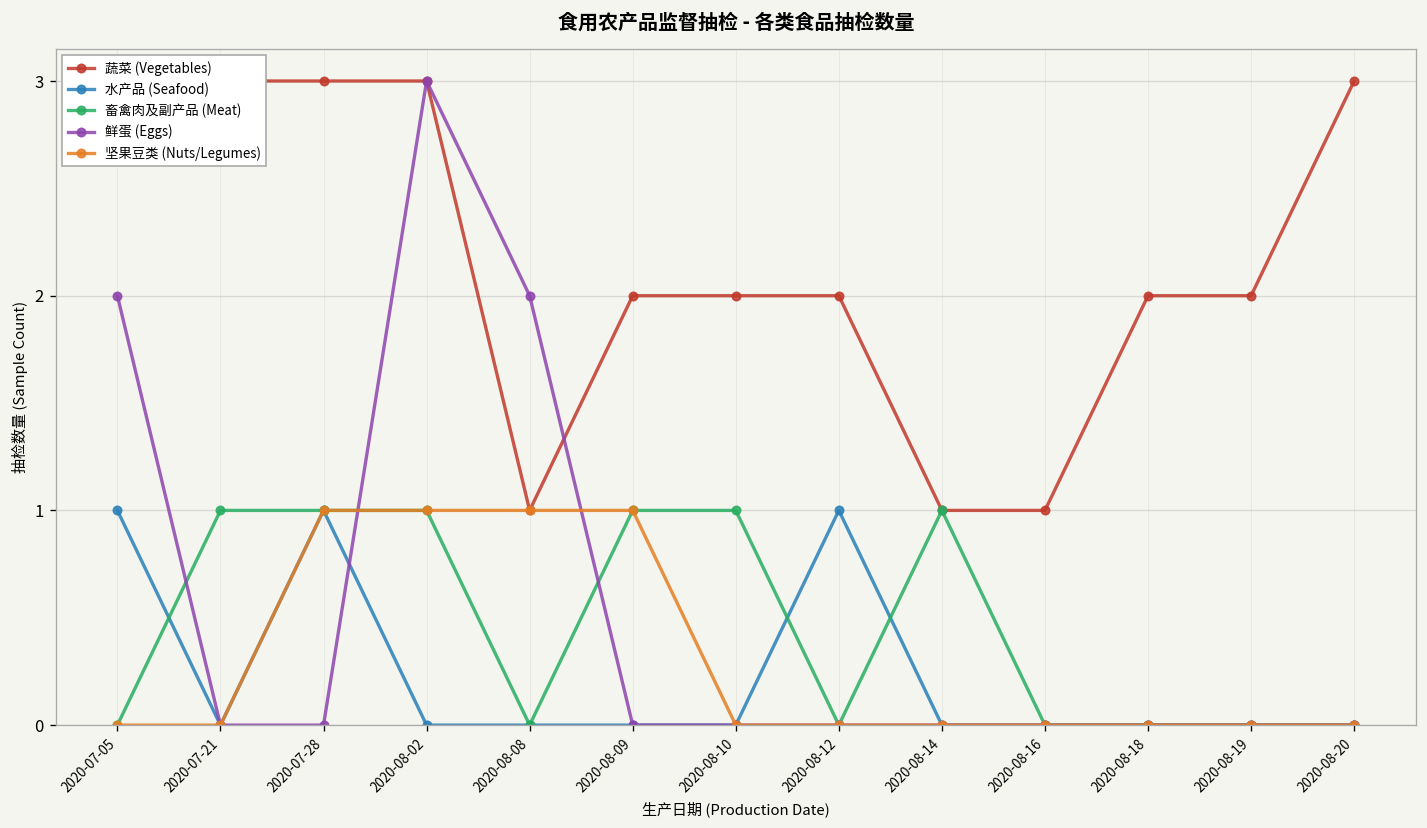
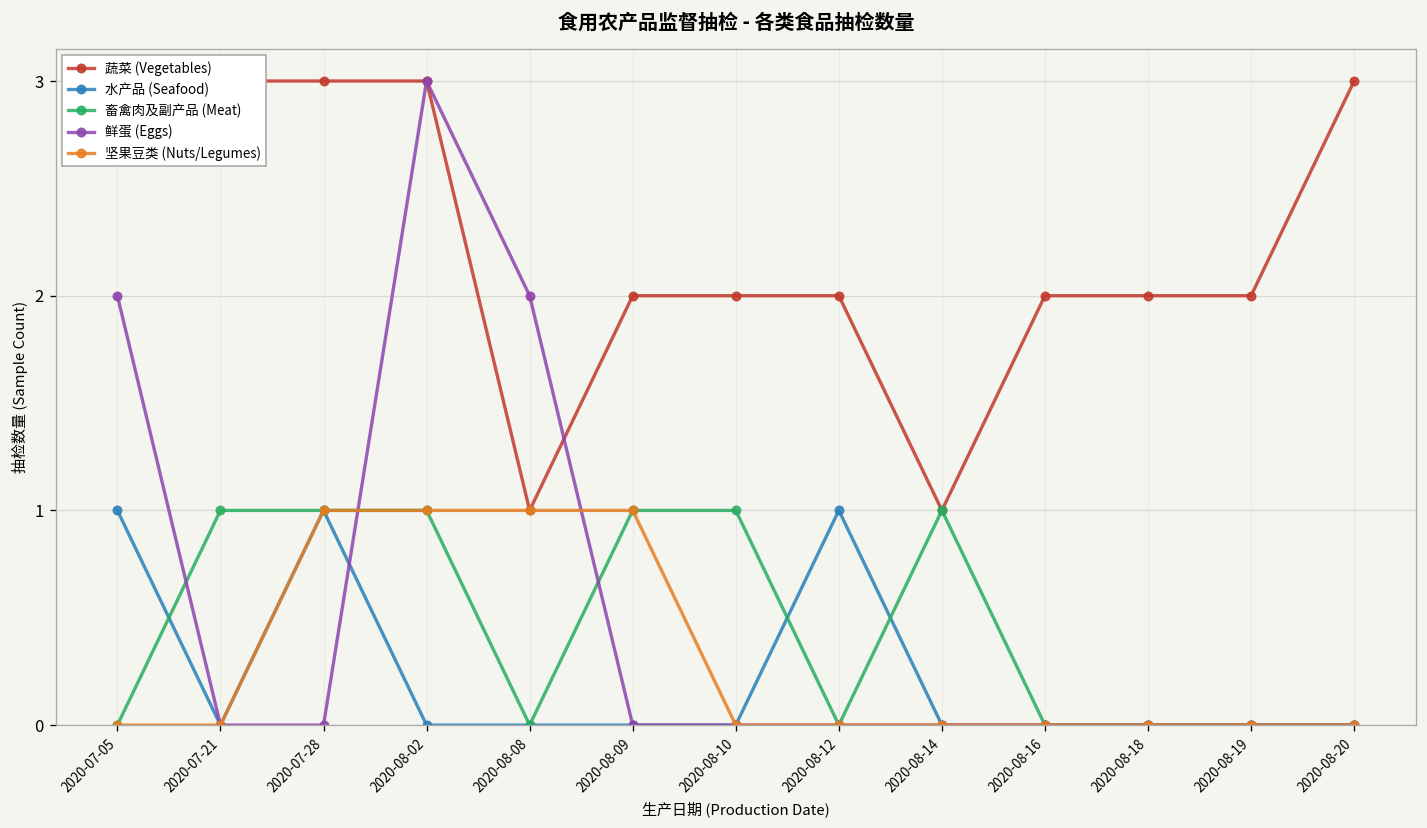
蔬菜 (Vegetables), 2020-08-16: 1 -> 2
